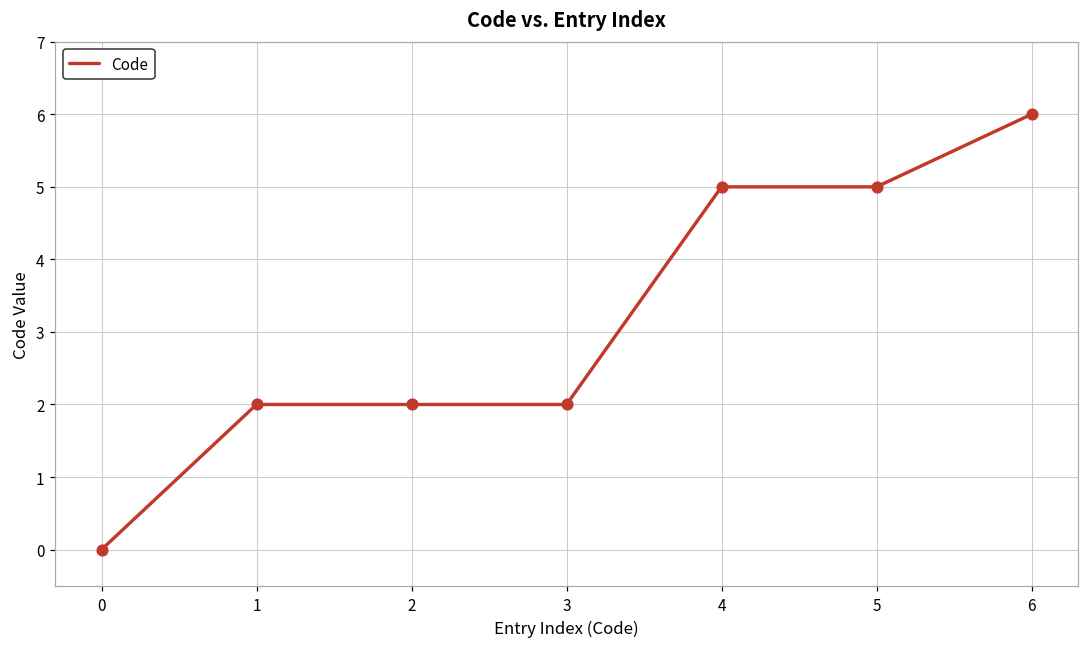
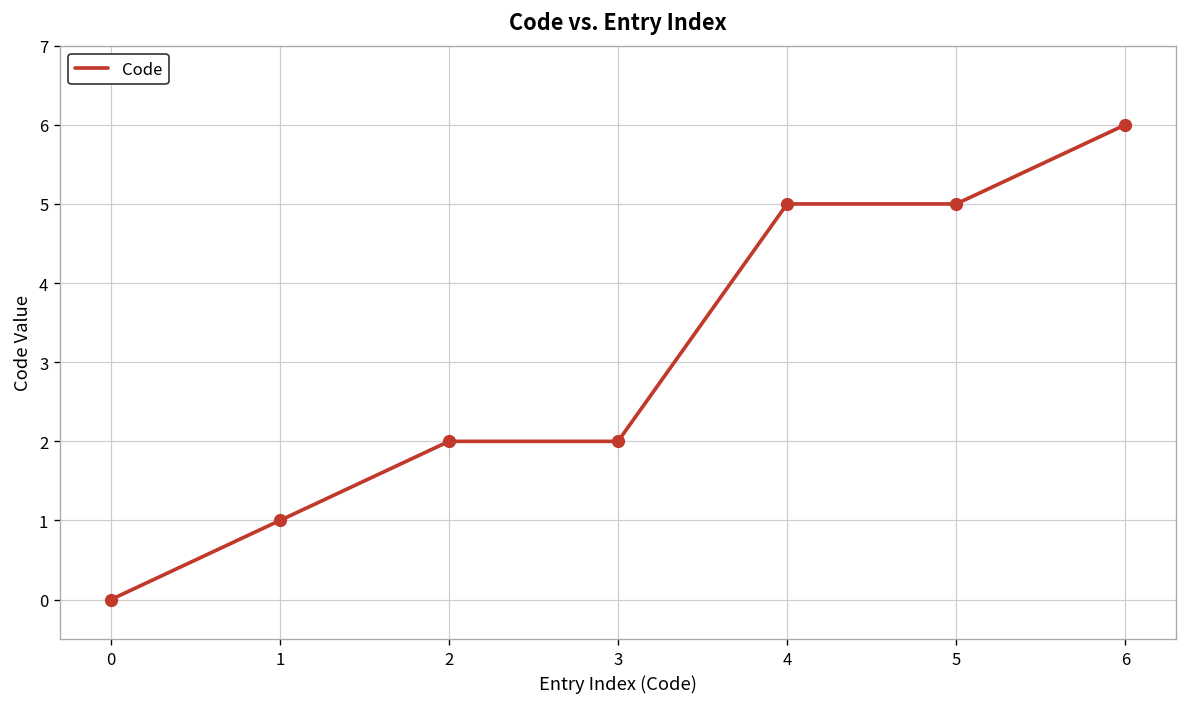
1: 2 -> 1
